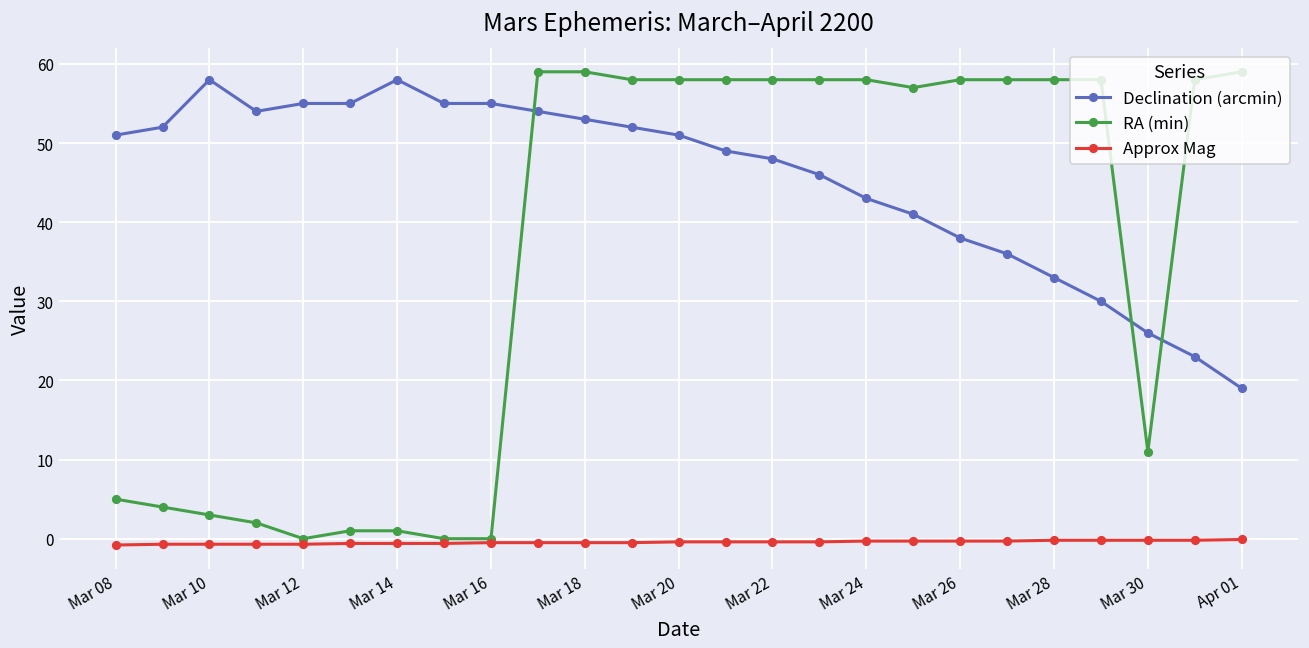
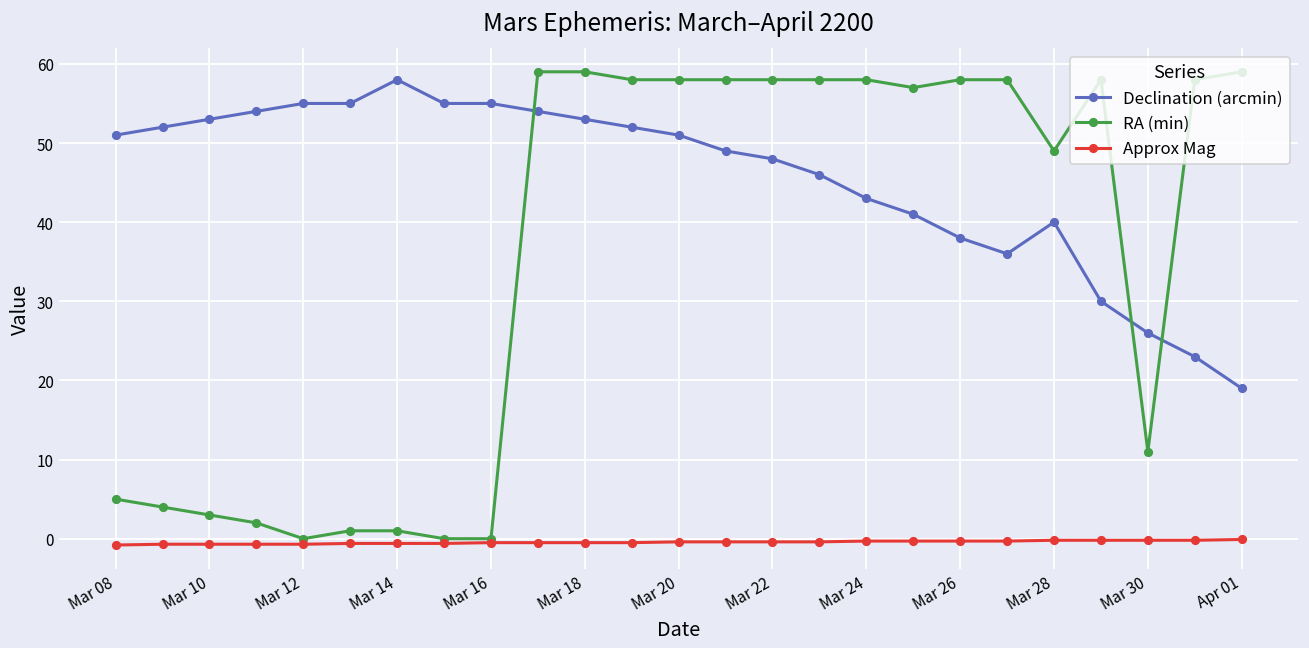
Declination (arcmin), Mar 10: 58 -> 53
Declination (arcmin), Mar 28: 33 -> 40
RA (min), Mar 28: 58 -> 49
